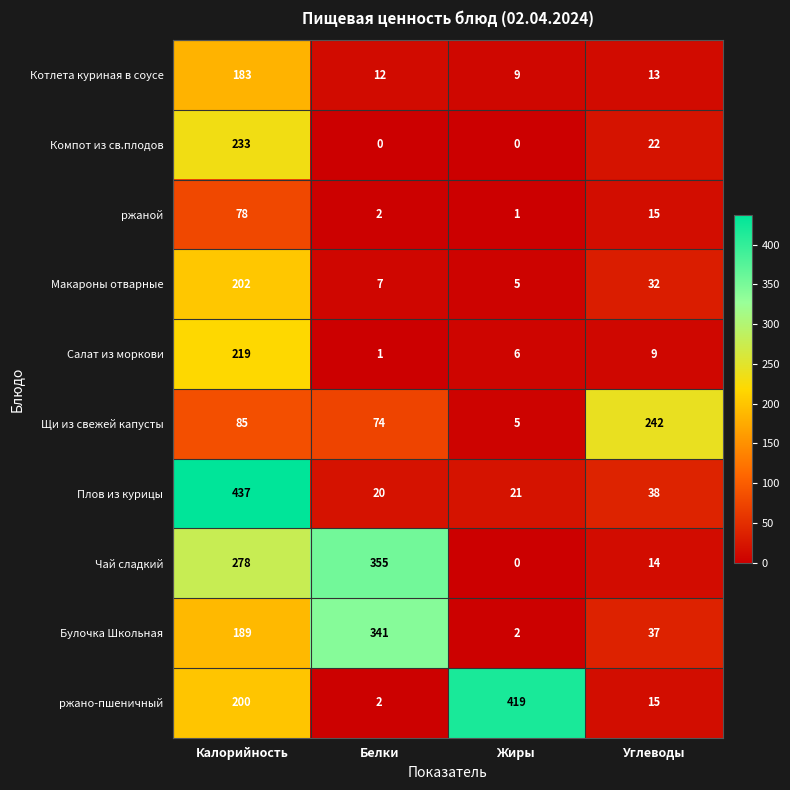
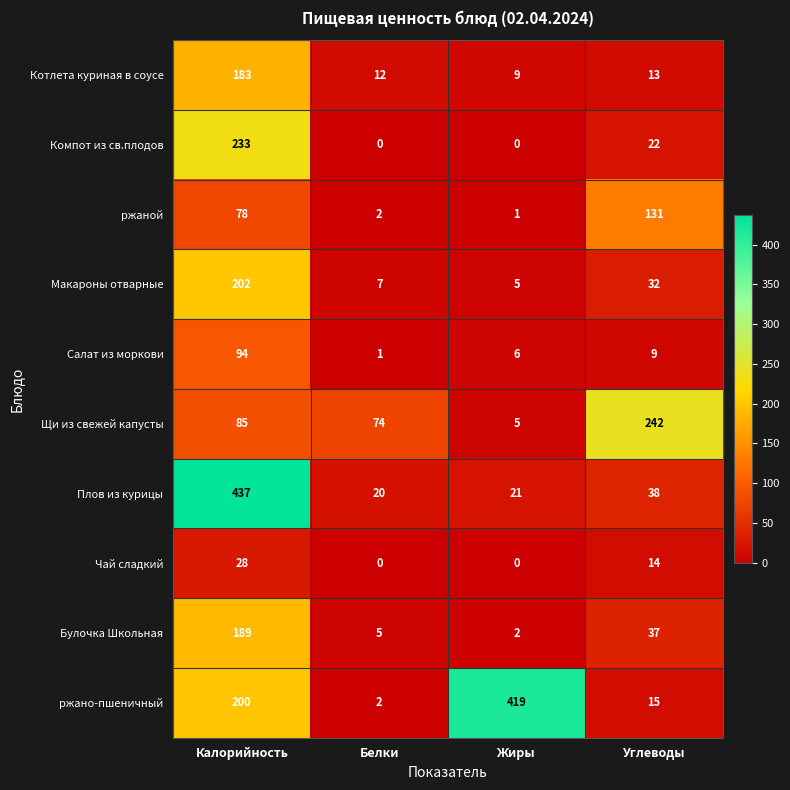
ржаной, Углеводы: 15 -> 131
Салат из моркови, Калорийность: 219 -> 94
Чай сладкий, Калорийность: 278 -> 28
Чай сладкий, Белки: 355 -> 0
Булочка Школьная, Белки: 341 -> 5
